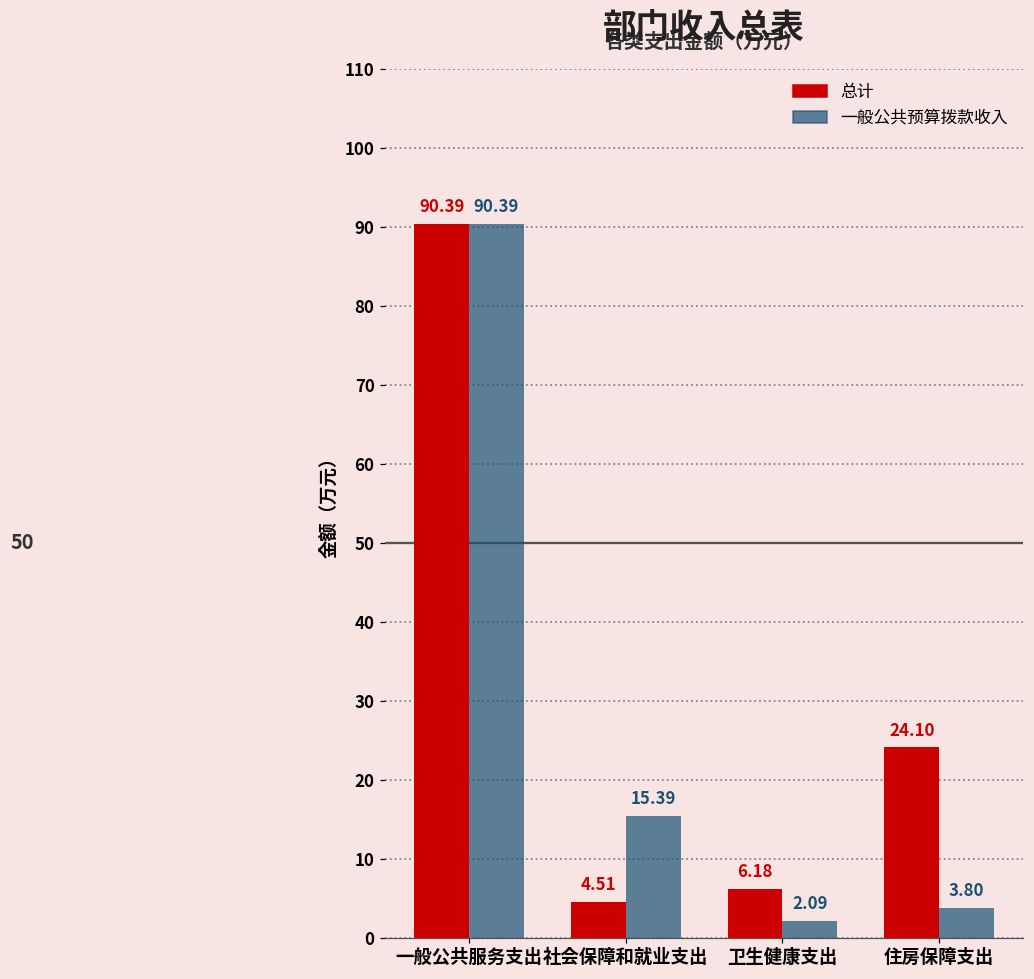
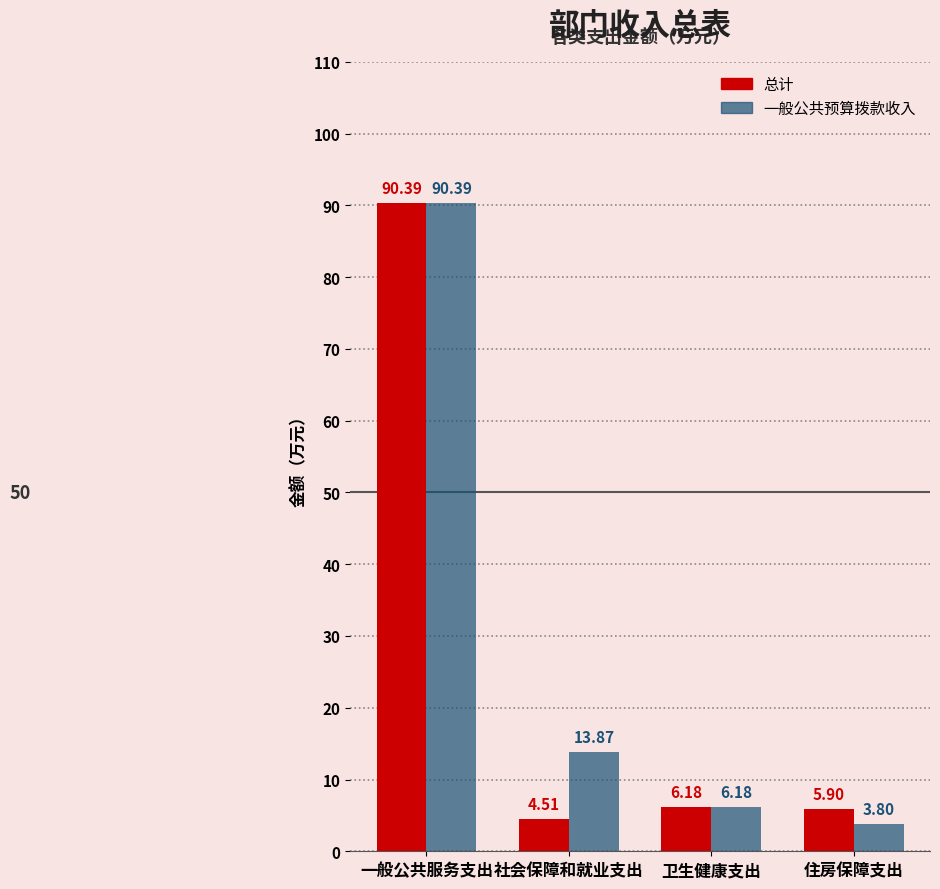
一般公共预算拨款收入, 社会保障和就业支出: 15.39 -> 13.87
一般公共预算拨款收入, 卫生健康支出: 2.09 -> 6.18
总计, 住房保障支出: 24.10 -> 5.90
